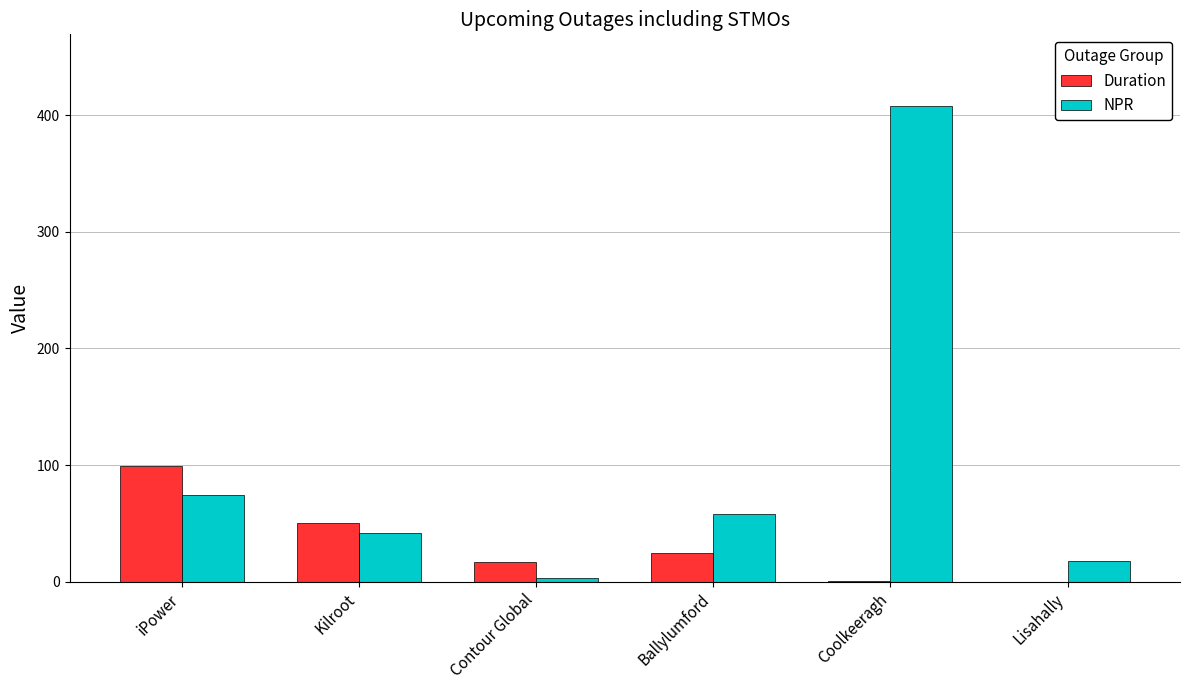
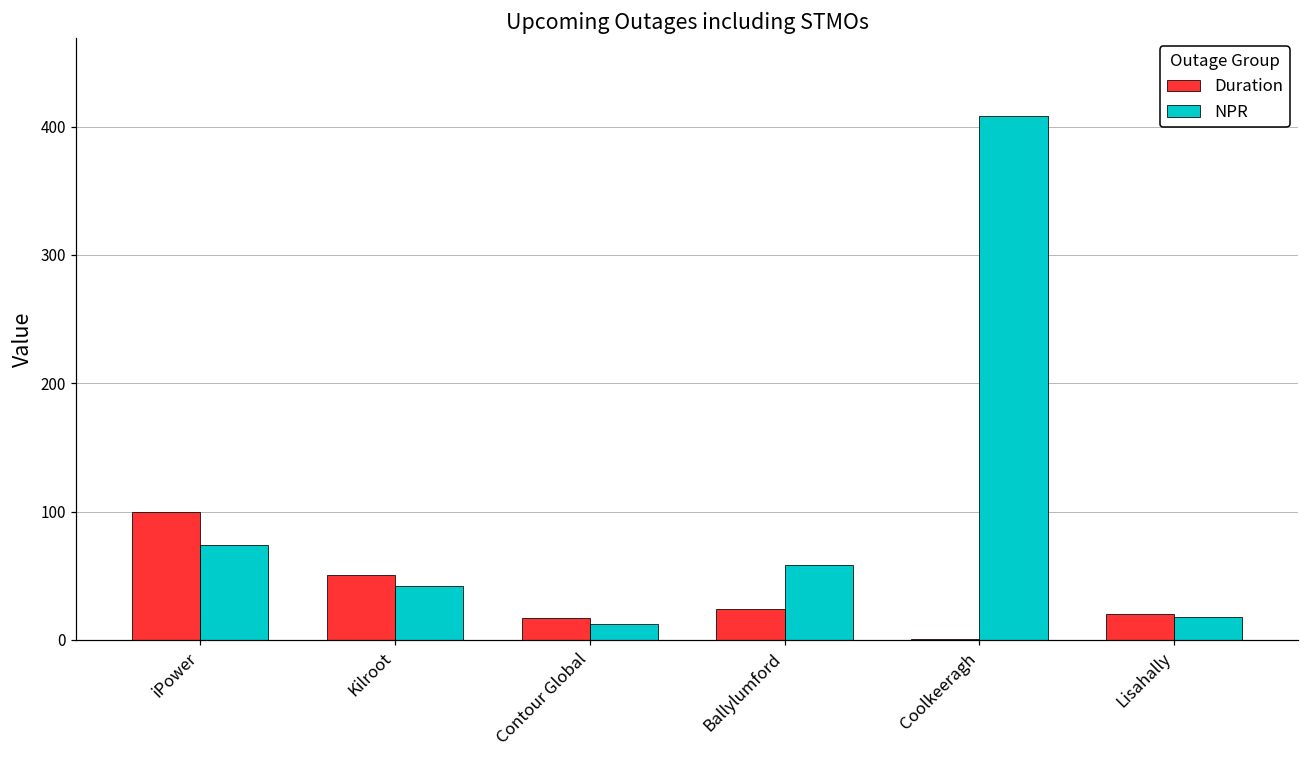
NPR, Contour Global: 4 -> 12
Duration, Lisahally: 0 -> 20
